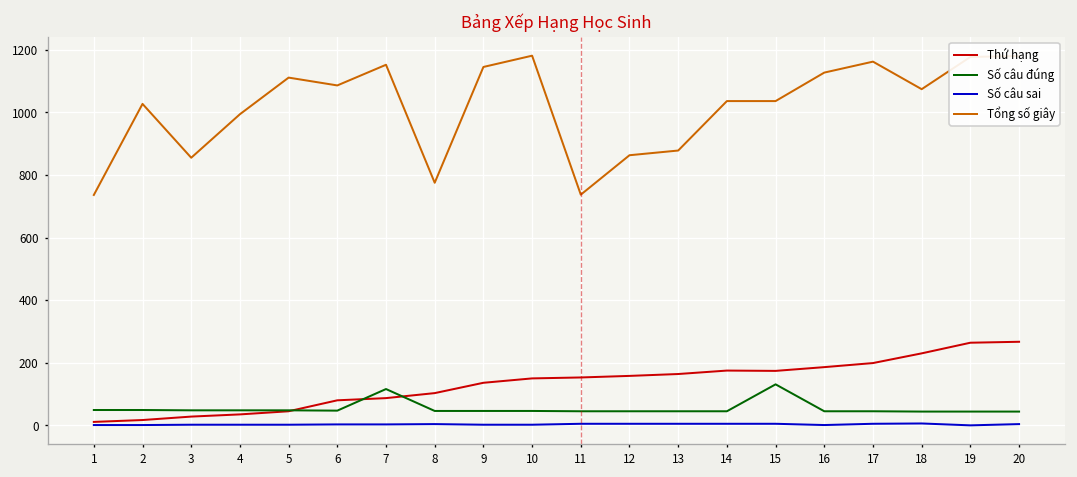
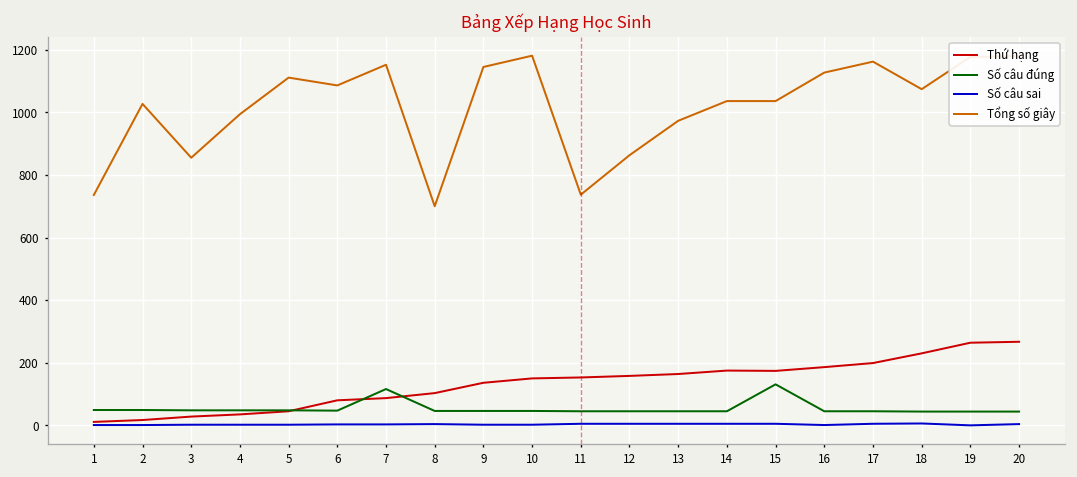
Tổng số giây, 8: 780 -> 700
Tổng số giây, 13: 880 -> 970
